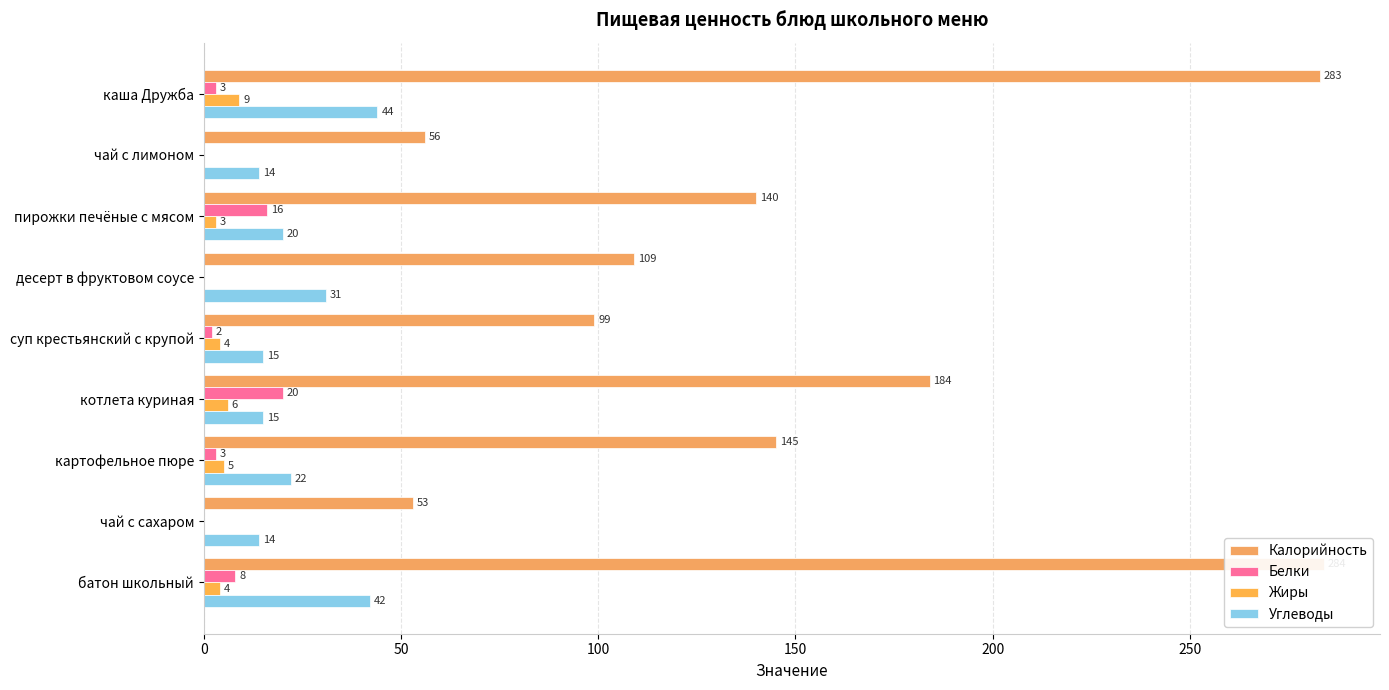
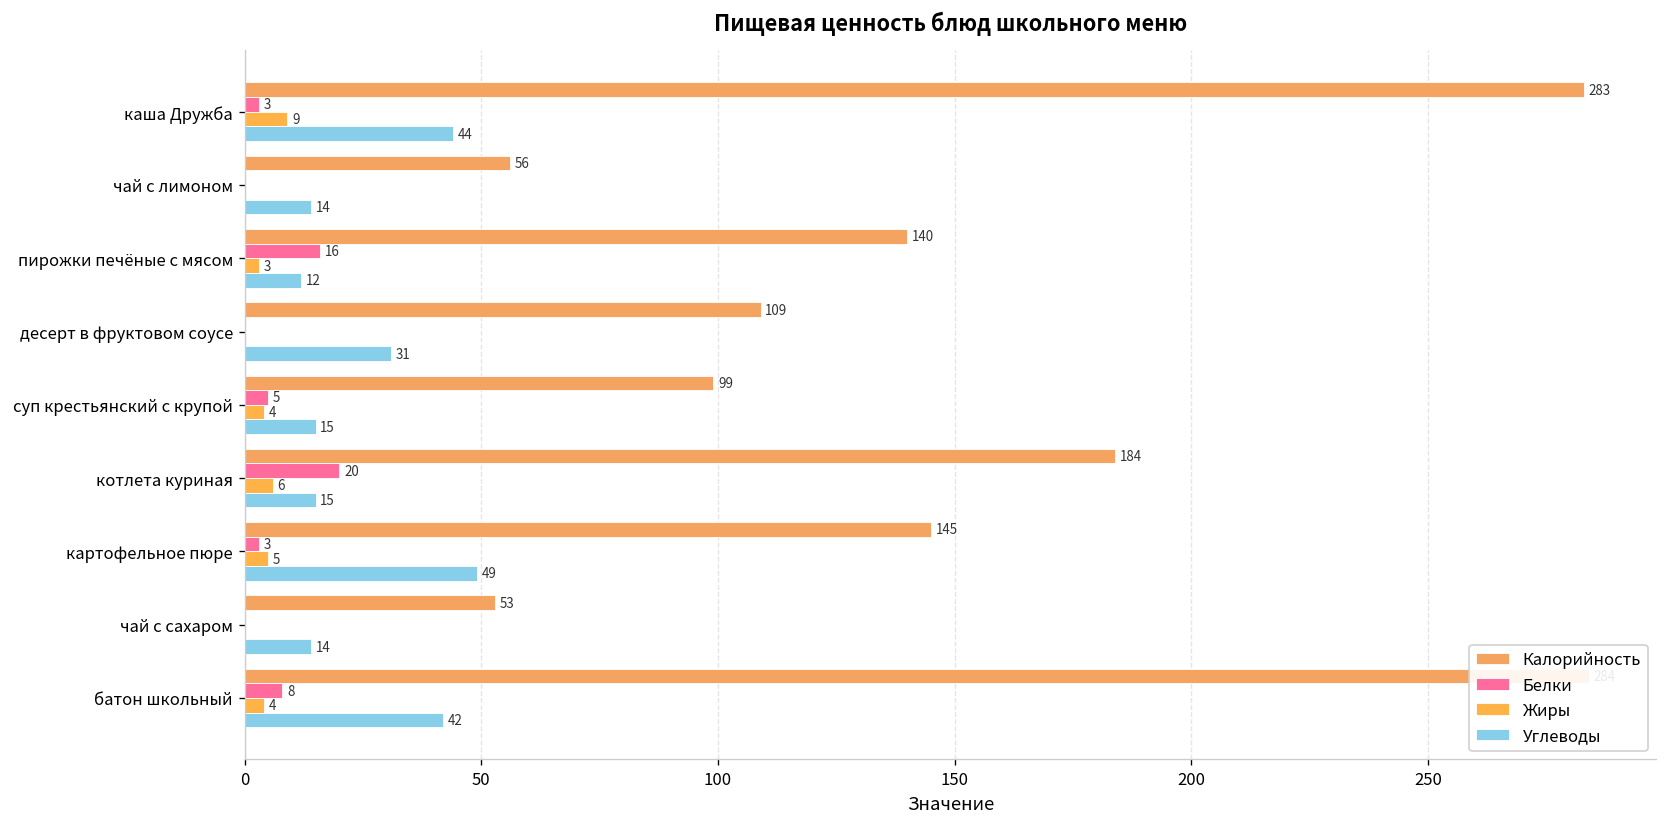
Углеводы, пирожки печёные с мясом: 20 -> 12
Белки, суп крестьянский с крупой: 2 -> 5
Углеводы, картофельное пюре: 22 -> 49
